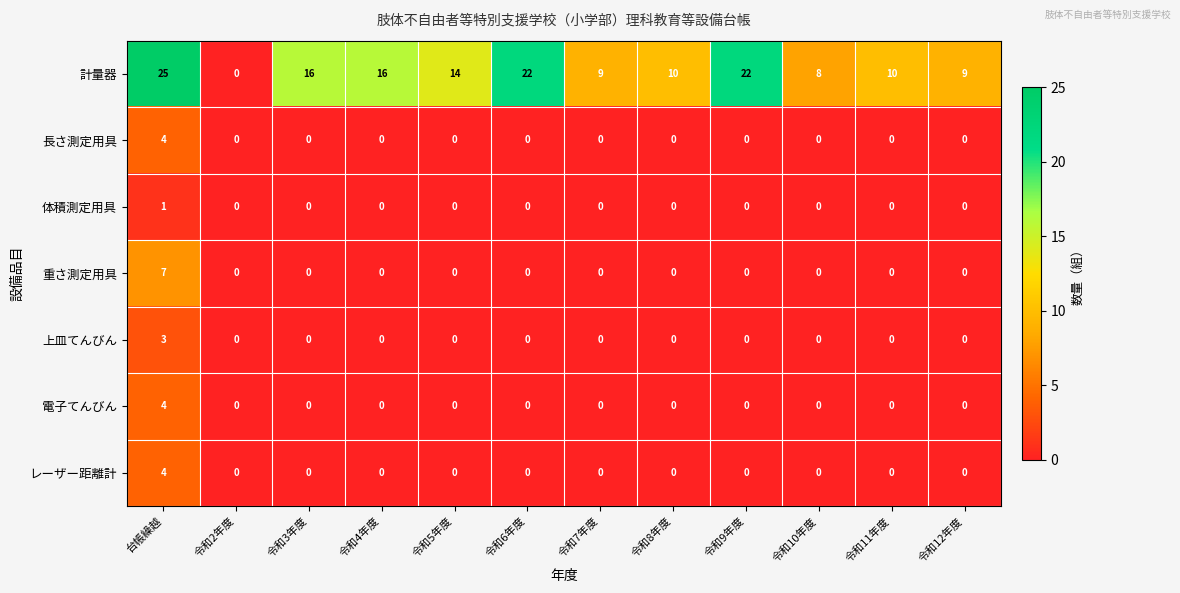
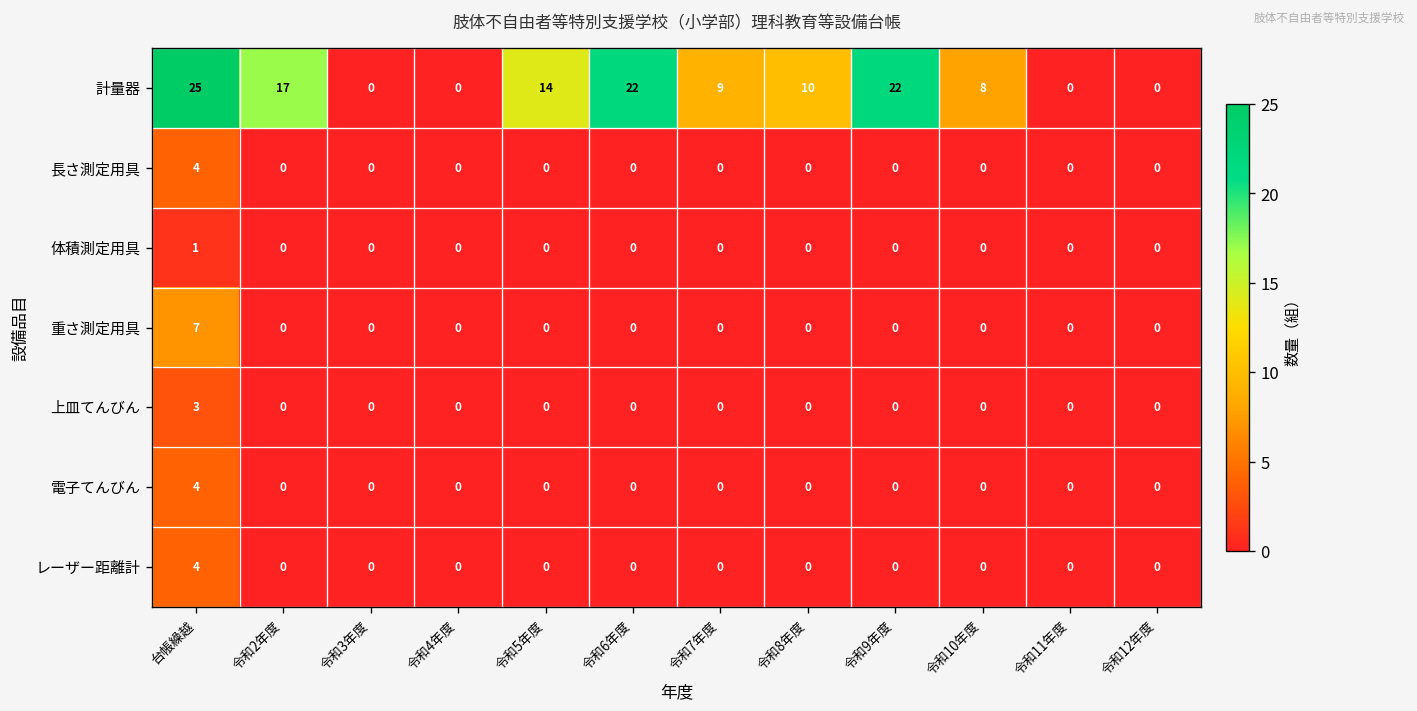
計量器, 令和2年度: 0 -> 17
計量器, 令和3年度: 16 -> 0
計量器, 令和4年度: 16 -> 0
計量器, 令和11年度: 10 -> 0
計量器, 令和12年度: 9 -> 0
